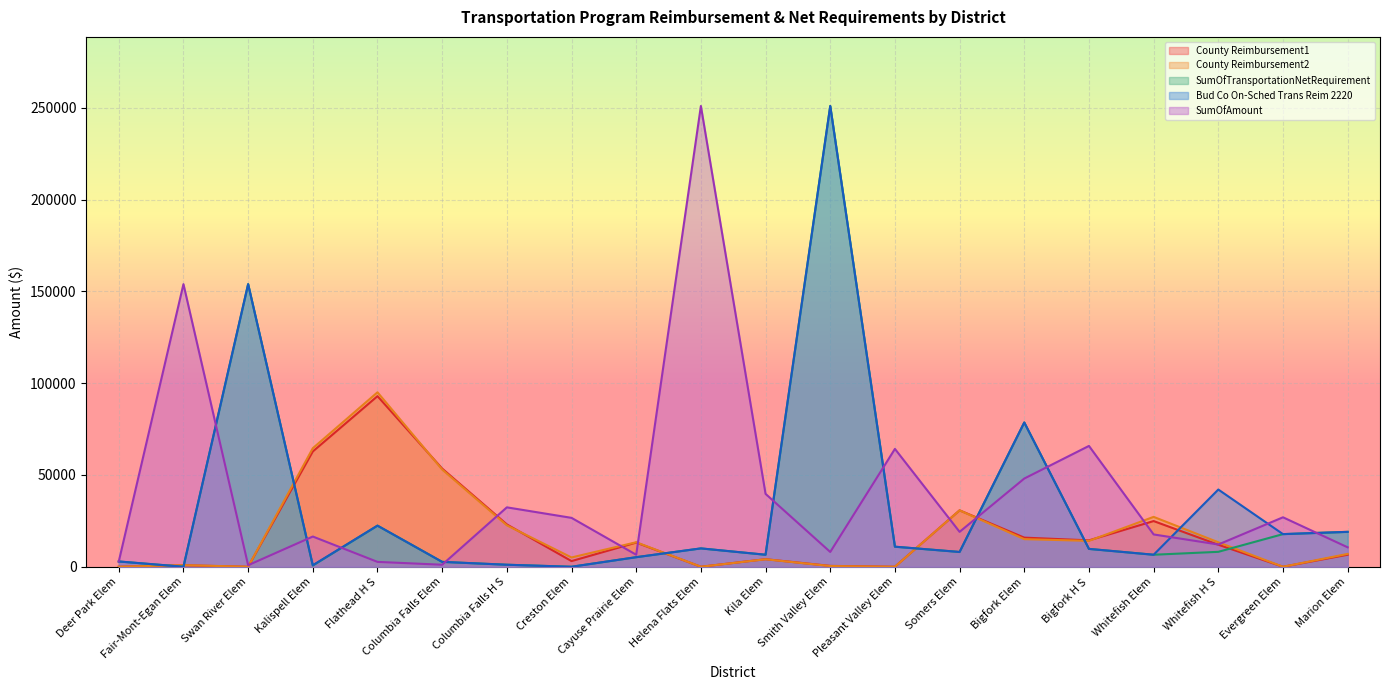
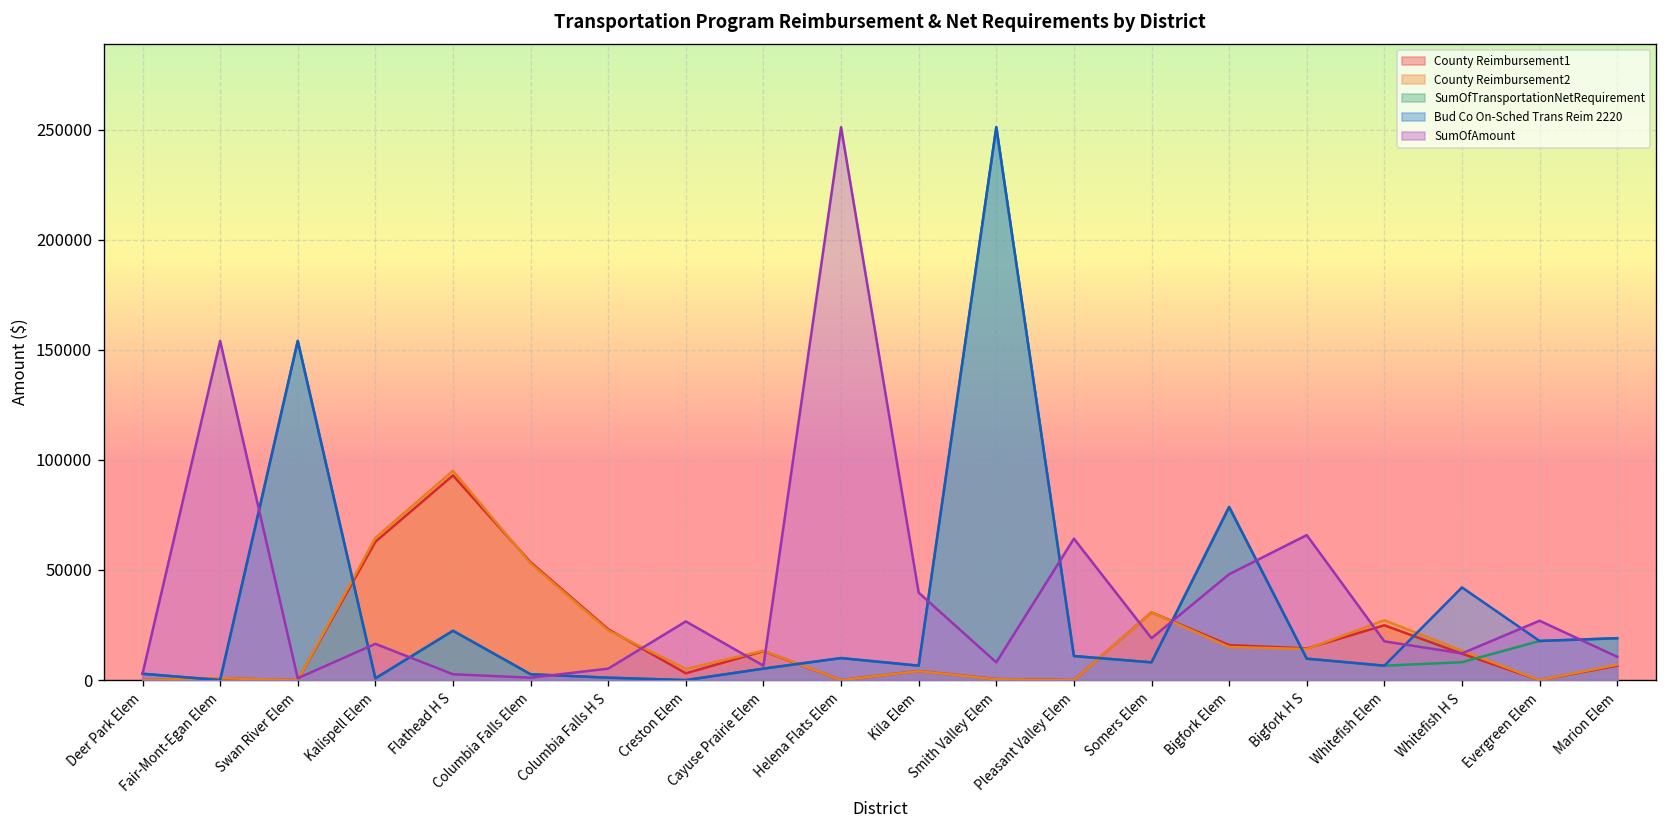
SumOfAmount, Columbia Falls H S: 32000 -> 5000
